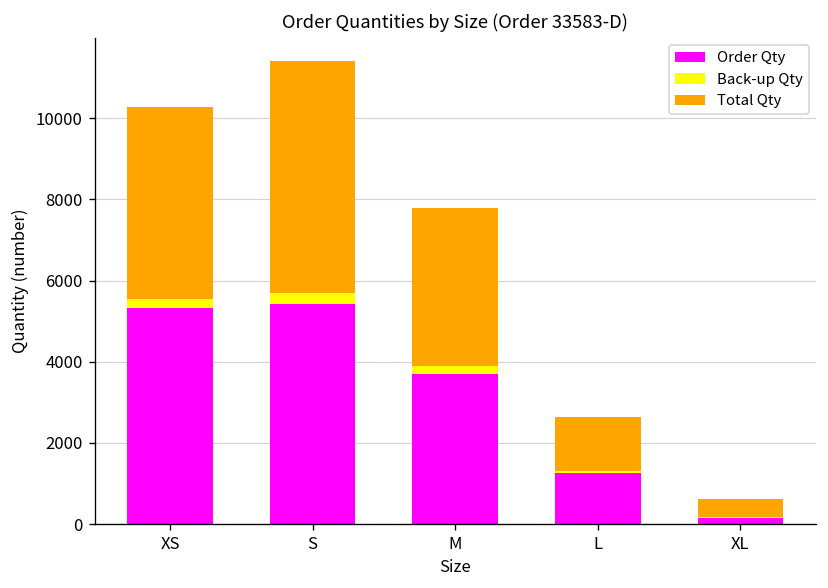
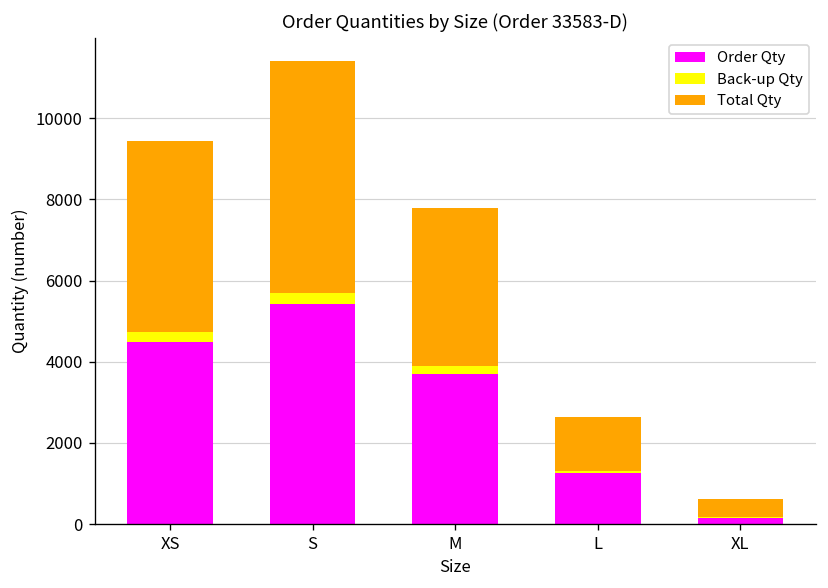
Order Qty, XS: 5300 -> 4500
